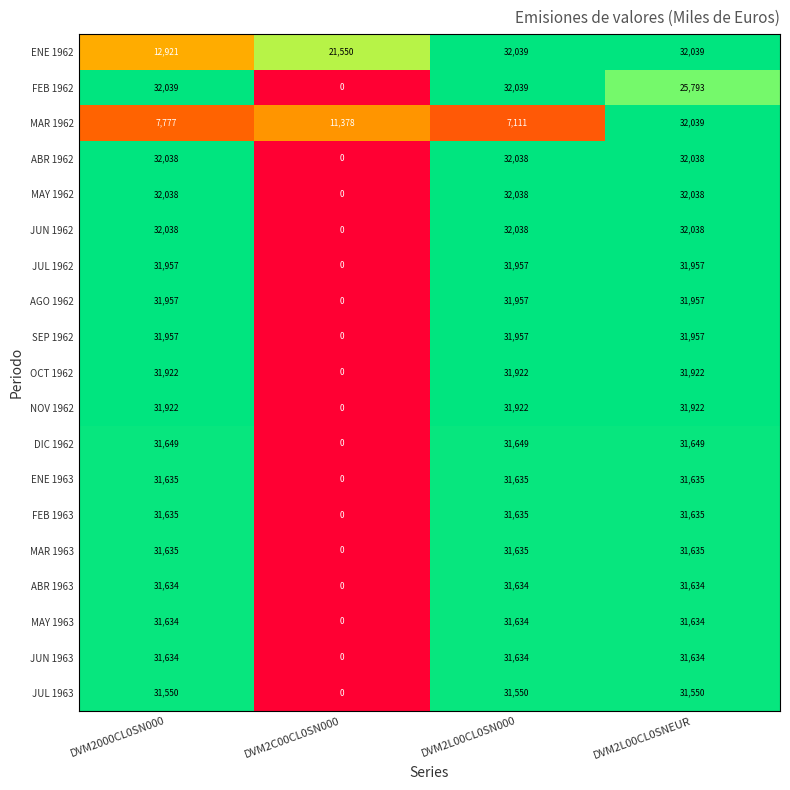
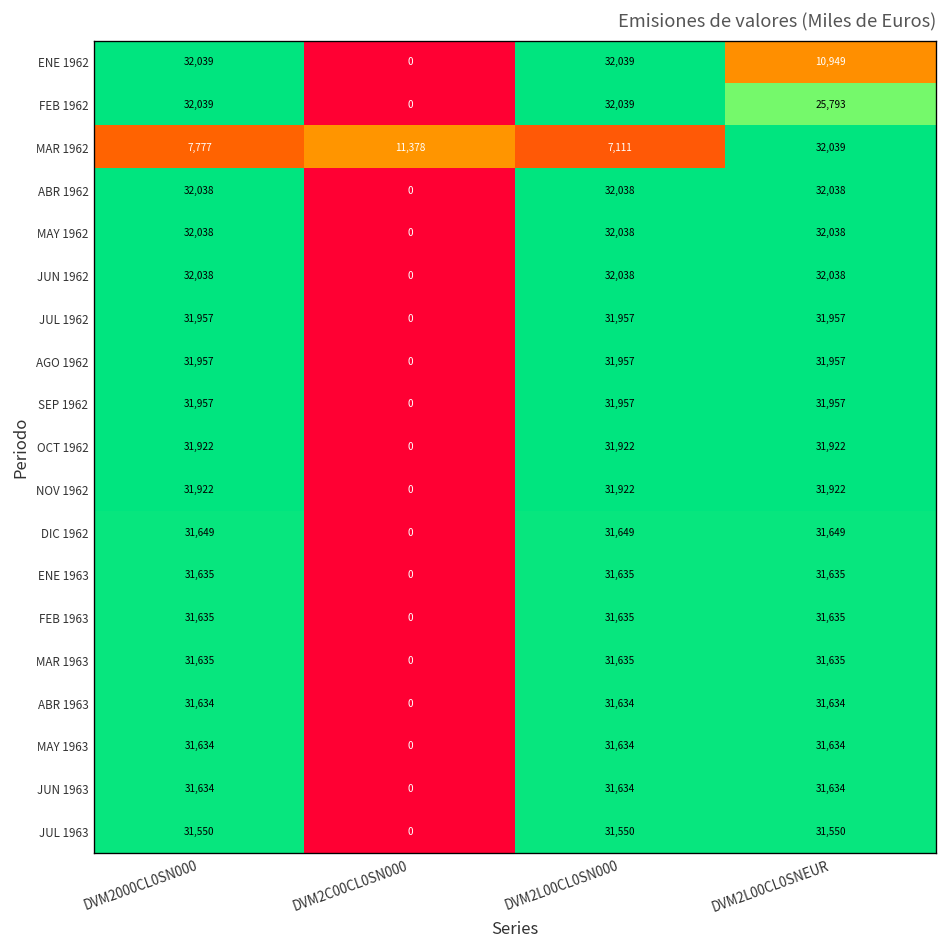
ENE 1962, DVM2000CL0SN000: 12,921 -> 32,039
ENE 1962, DVM2C00CL0SN000: 21,550 -> 0
ENE 1962, DVM2L00CL0SNEUR: 32,039 -> 10,949
